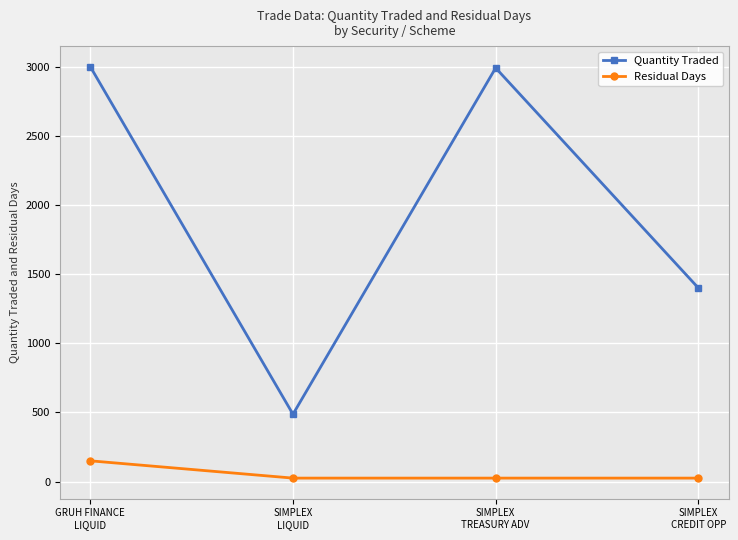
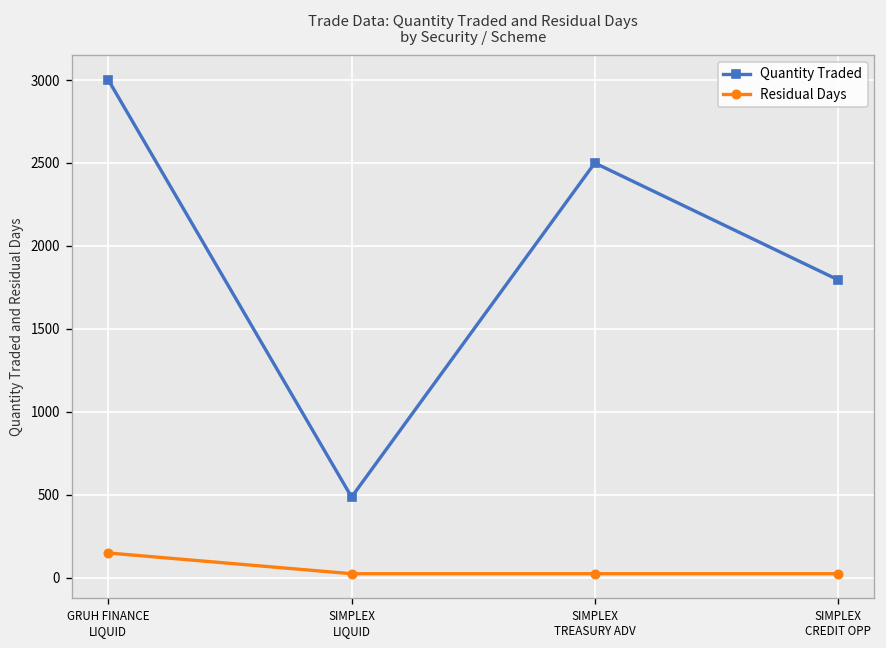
Quantity Traded, SIMPLEX TREASURY ADV: 2990 -> 2500
Quantity Traded, SIMPLEX CREDIT OPP: 1400 -> 1800
